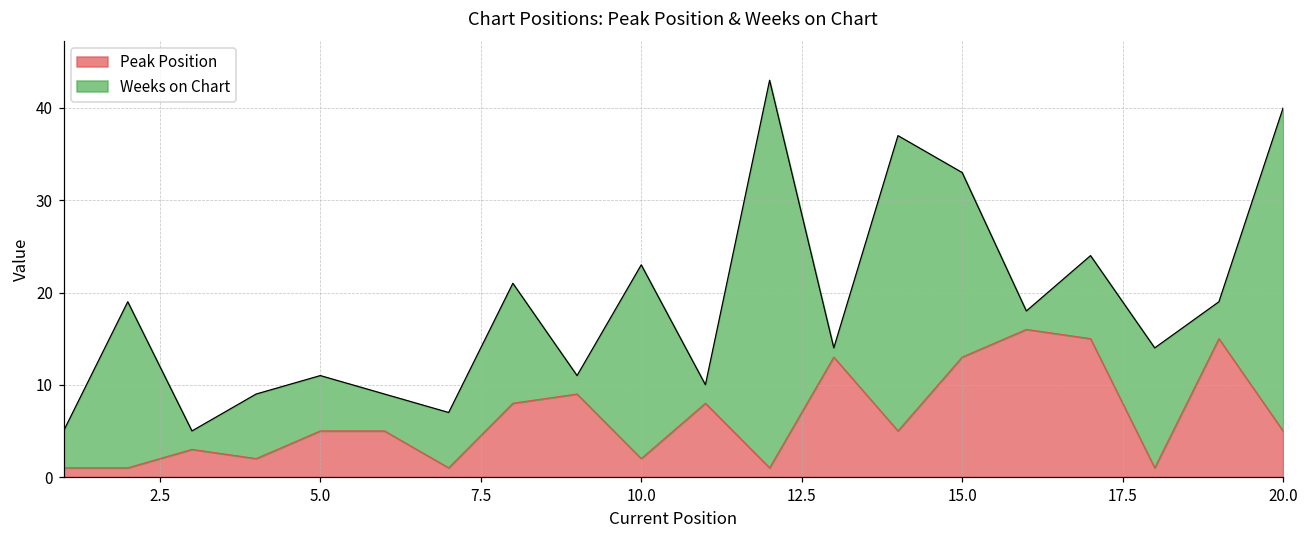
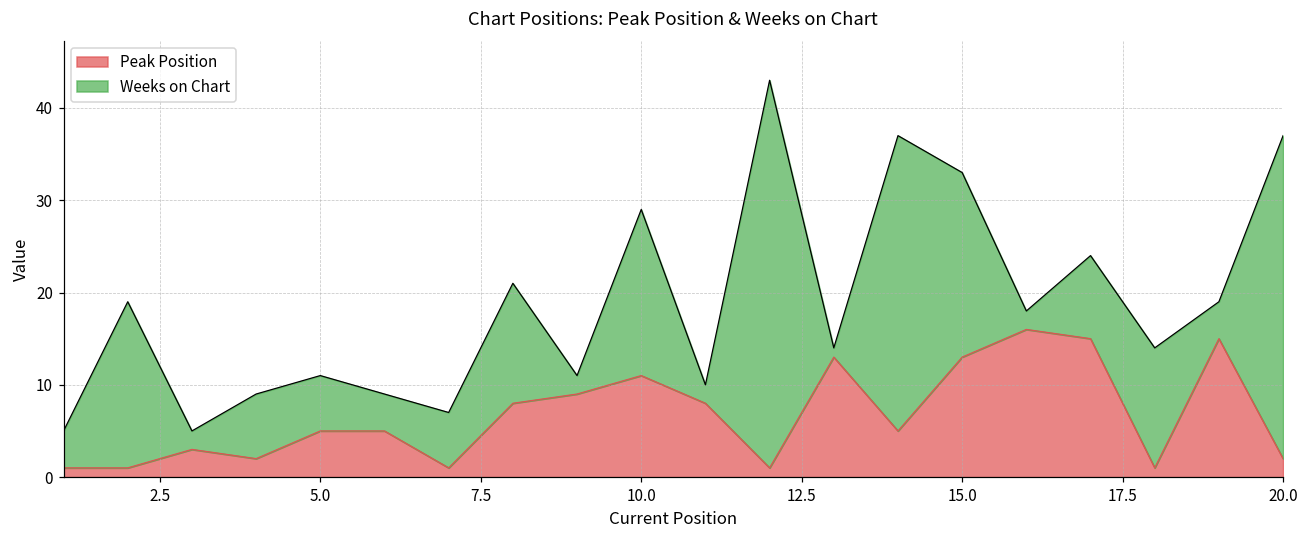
Peak Position, 10.0: 2 -> 11
Weeks on Chart, 10.0: 21 -> 18
Peak Position, 20.0: 5 -> 2
